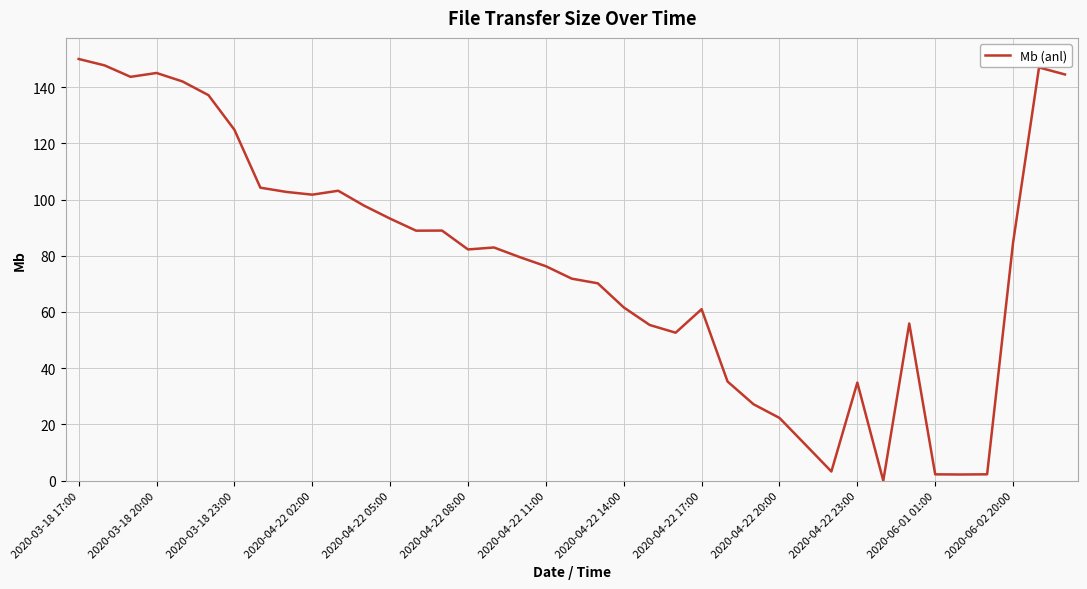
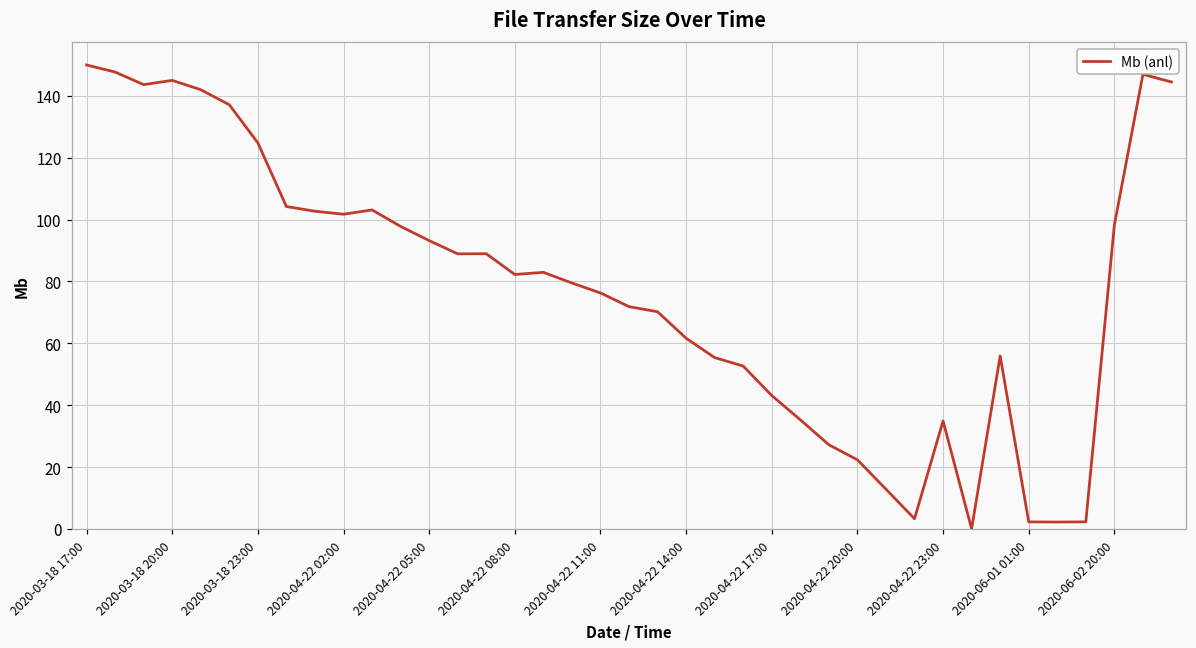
2020-04-22 17:00: 61 -> 43
2020-06-02 20:00: 85 -> 98
